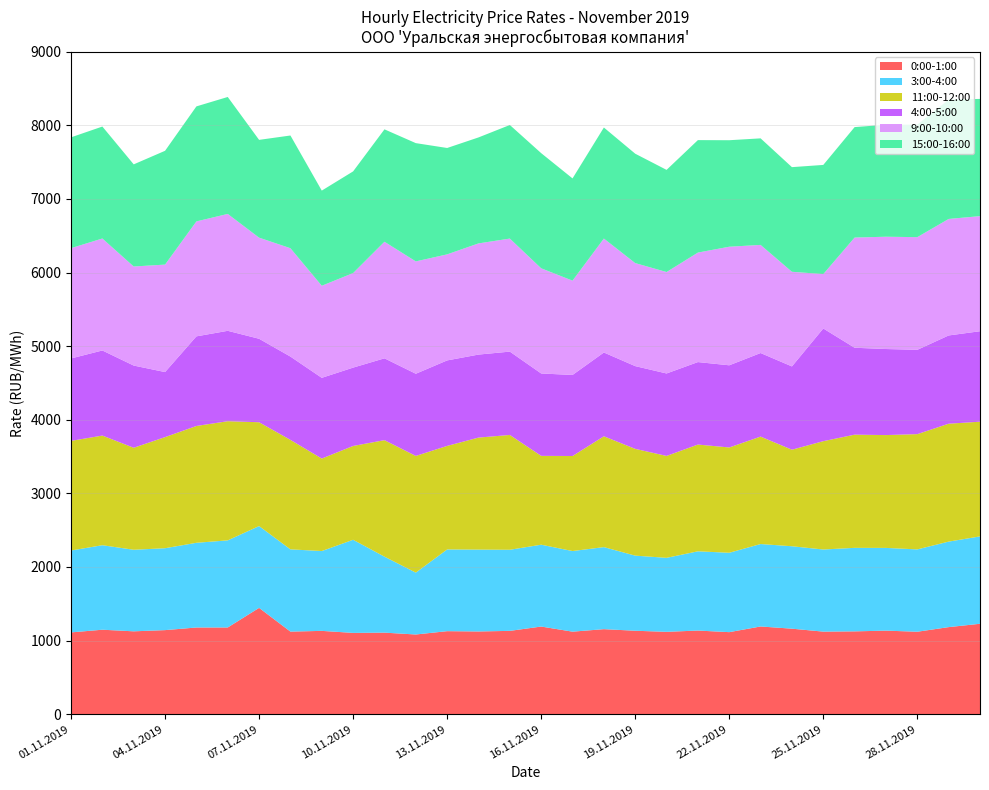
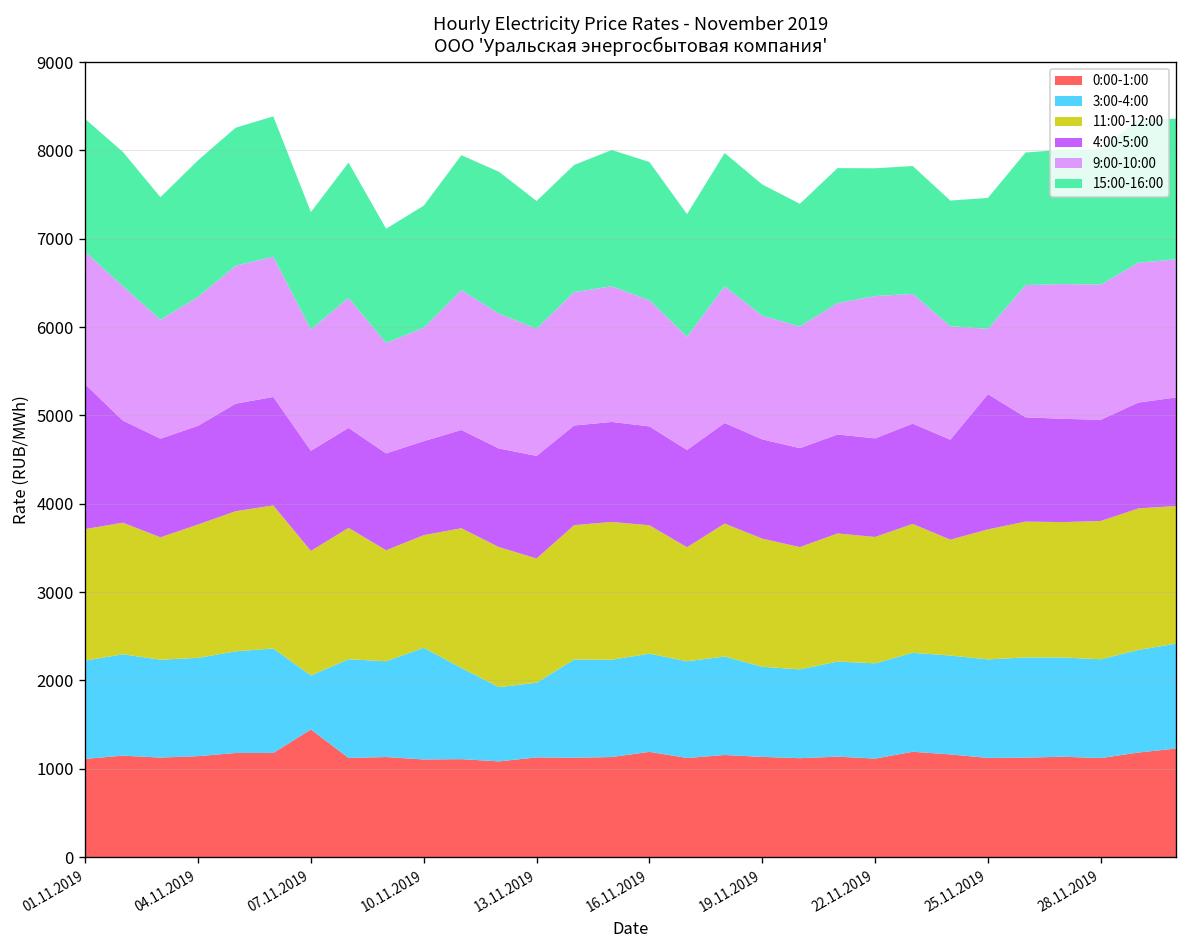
4:00-5:00, 01.11.2019: 1100 -> 1600
4:00-5:00, 04.11.2019: 900 -> 1100
3:00-4:00, 07.11.2019: 1100 -> 600
3:00-4:00, 13.11.2019: 1100 -> 800
11:00-12:00, 16.11.2019: 1200 -> 1500
